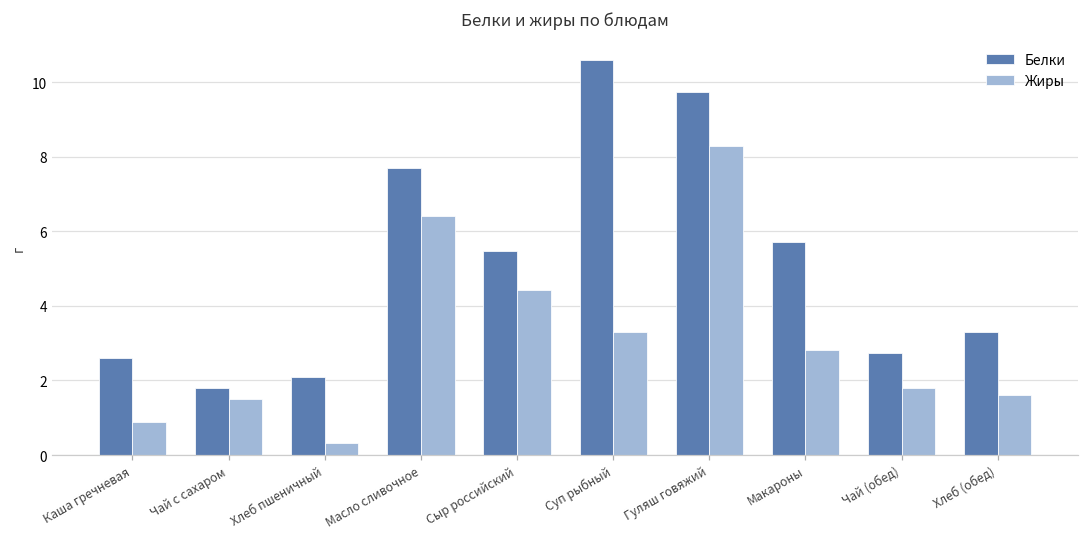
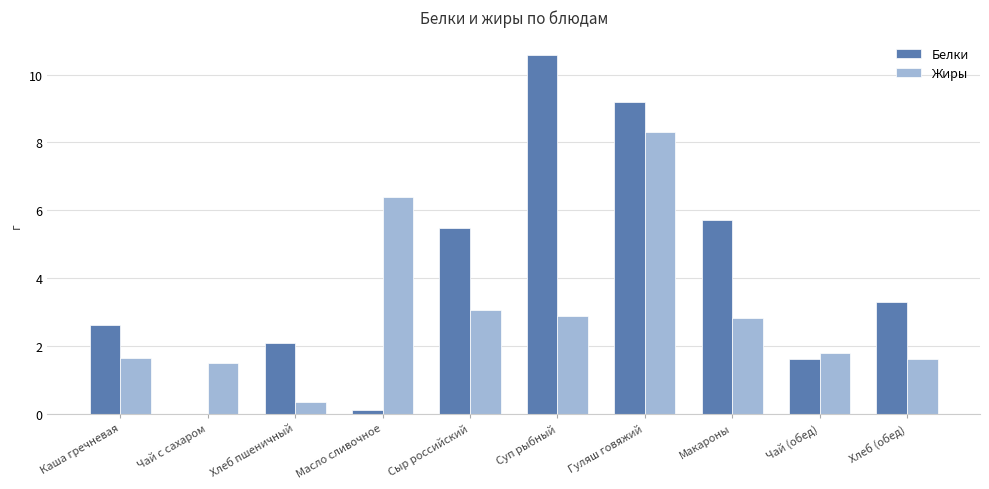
Жиры, Каша гречневая: 0.9 -> 1.6
Белки, Чай с сахаром: 1.8 -> 0.0
Белки, Масло сливочное: 7.7 -> 0.1
Жиры, Сыр российский: 4.4 -> 3.1
Жиры, Суп рыбный: 3.3 -> 2.9
Белки, Гуляш говяжий: 9.7 -> 9.2
Белки, Чай (обед): 2.7 -> 1.6
